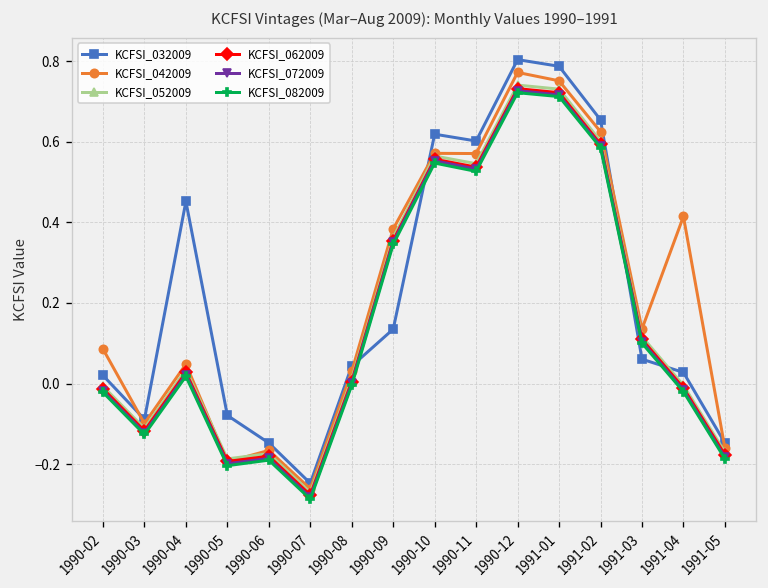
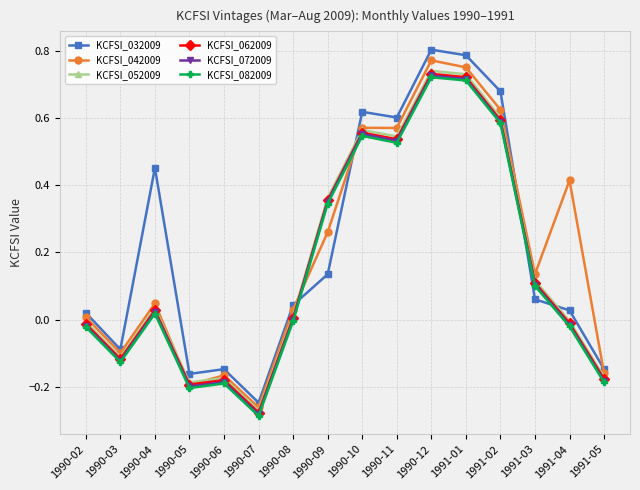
KCFSI_042009, 1990-02: 0.09 -> 0.01
KCFSI_032009, 1990-05: -0.08 -> -0.16
KCFSI_042009, 1990-09: 0.38 -> 0.26
KCFSI_032009, 1991-02: 0.65 -> 0.68
